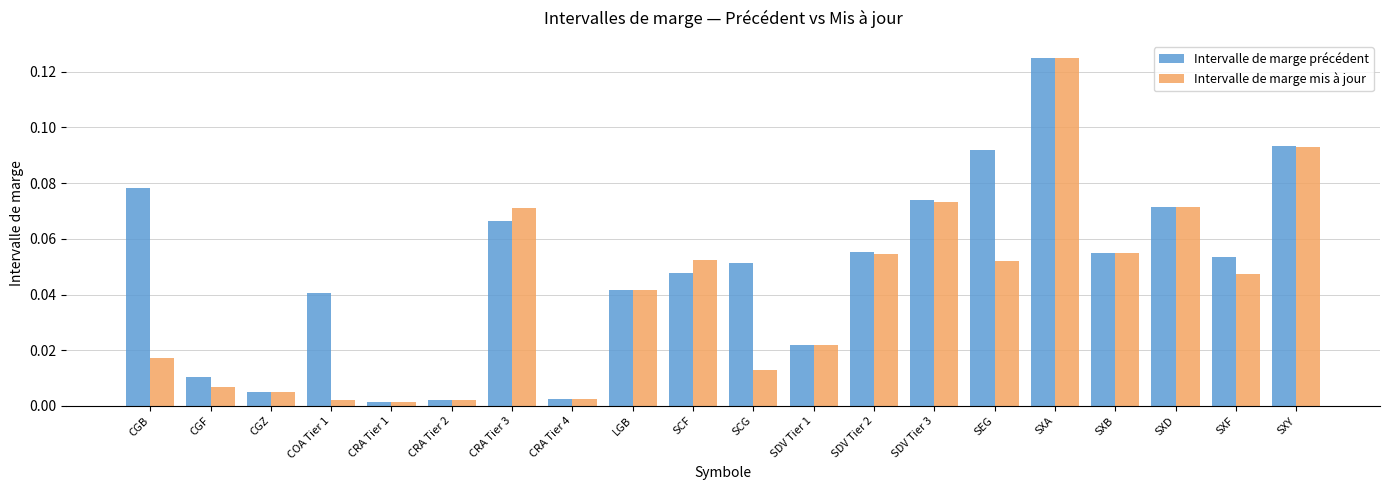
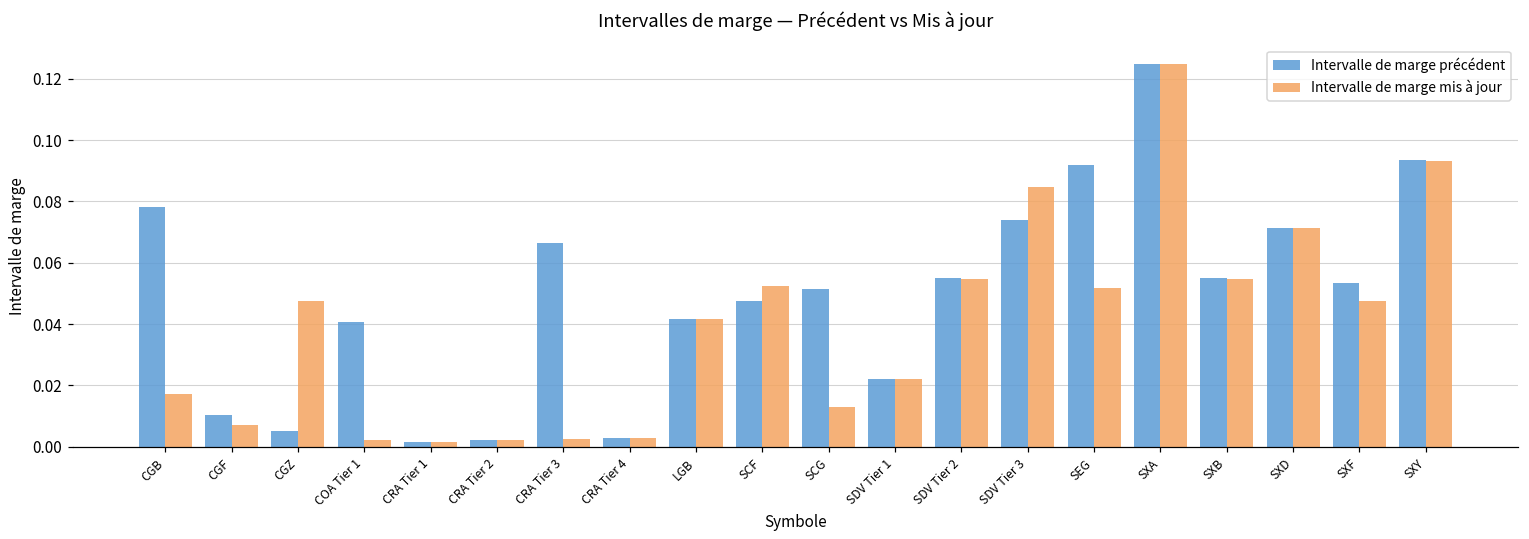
Intervalle de marge mis à jour, CGZ: 0.005 -> 0.048
Intervalle de marge mis à jour, CRA Tier 3: 0.071 -> 0.003
Intervalle de marge mis à jour, SDV Tier 3: 0.073 -> 0.085
